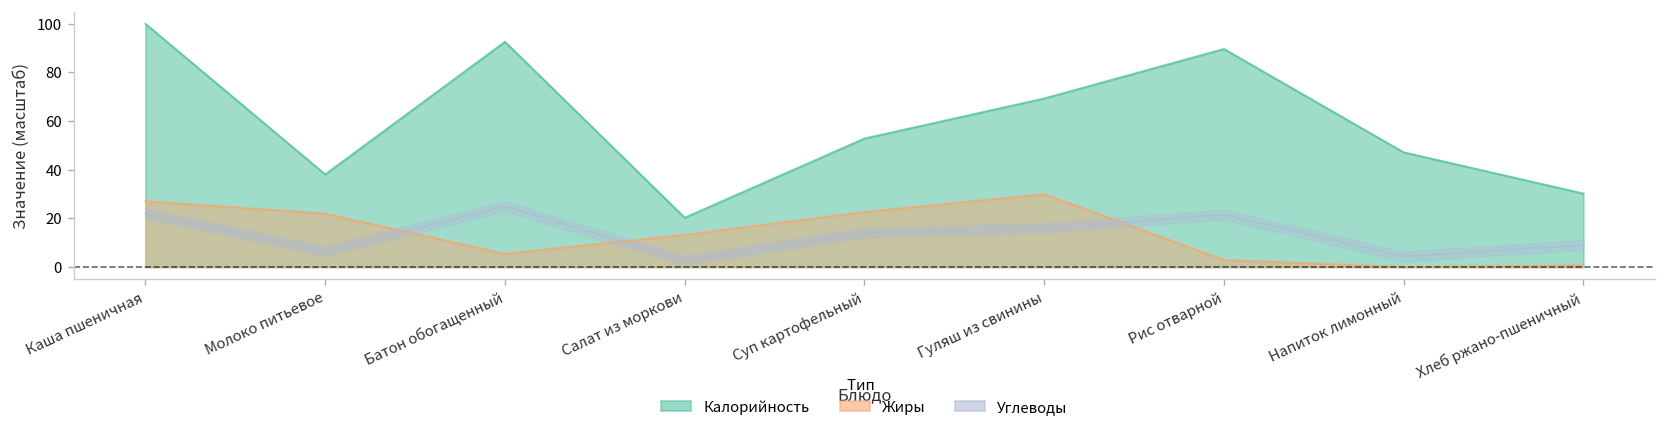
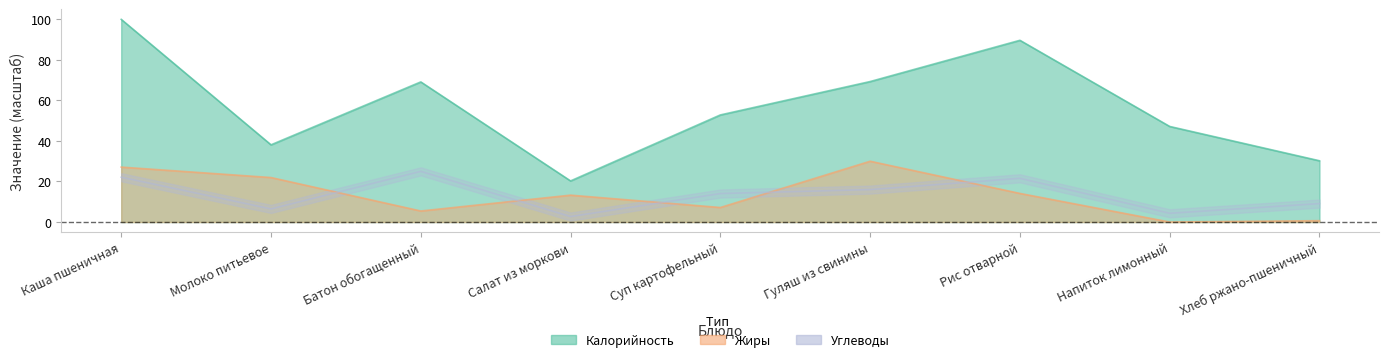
Калорийность, Батон обогащенный: 93 -> 69
Жиры, Суп картофельный: 23 -> 7
Жиры, Рис отварной: 3 -> 14
